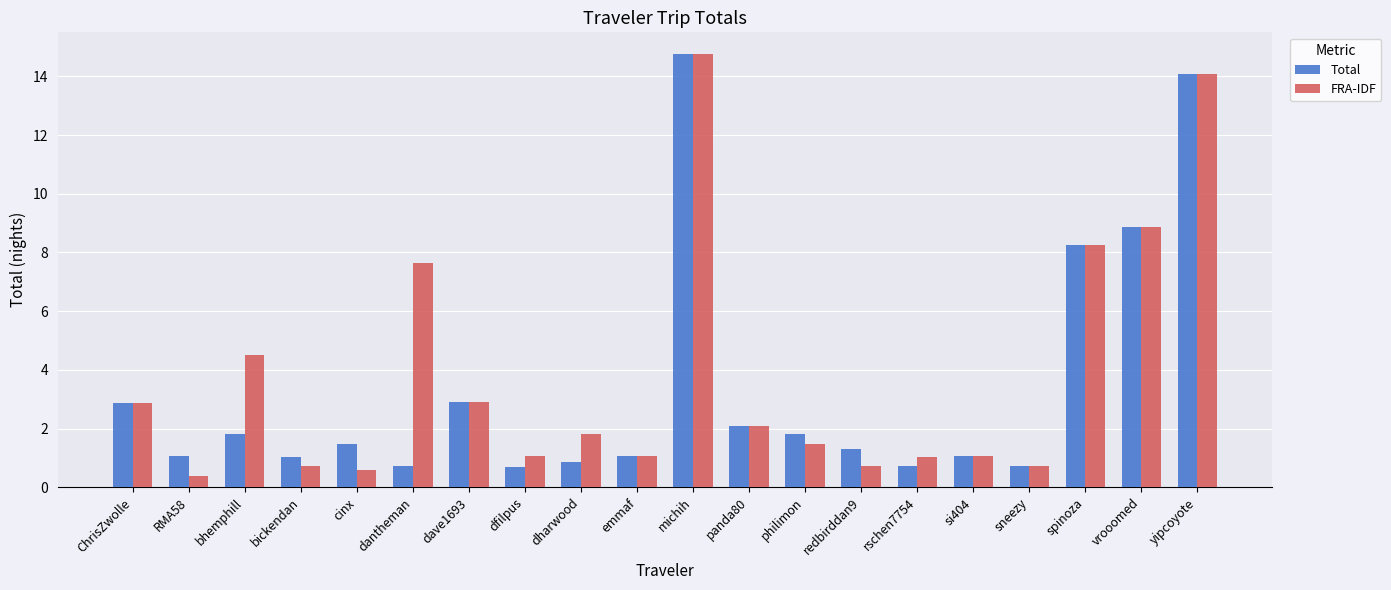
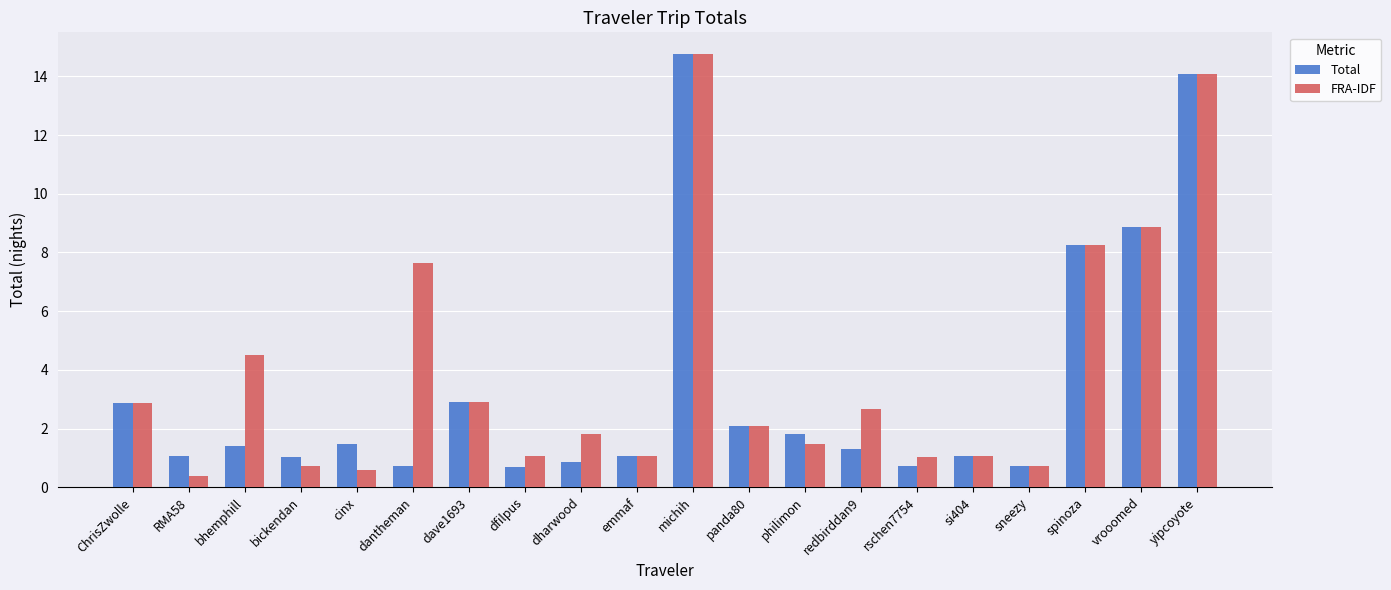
Total, bhemphill: 1.8 -> 1.4
FRA-IDF, redbirddan9: 0.7 -> 2.7
